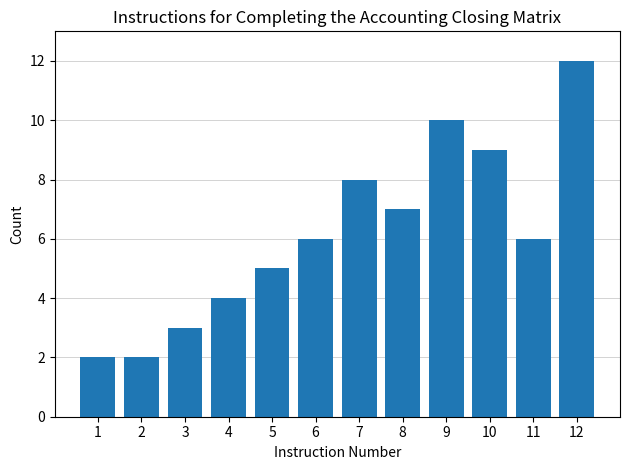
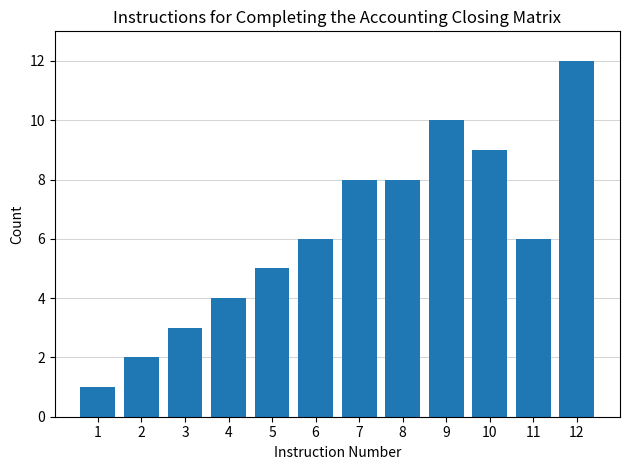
1: 2 -> 1
8: 7 -> 8
